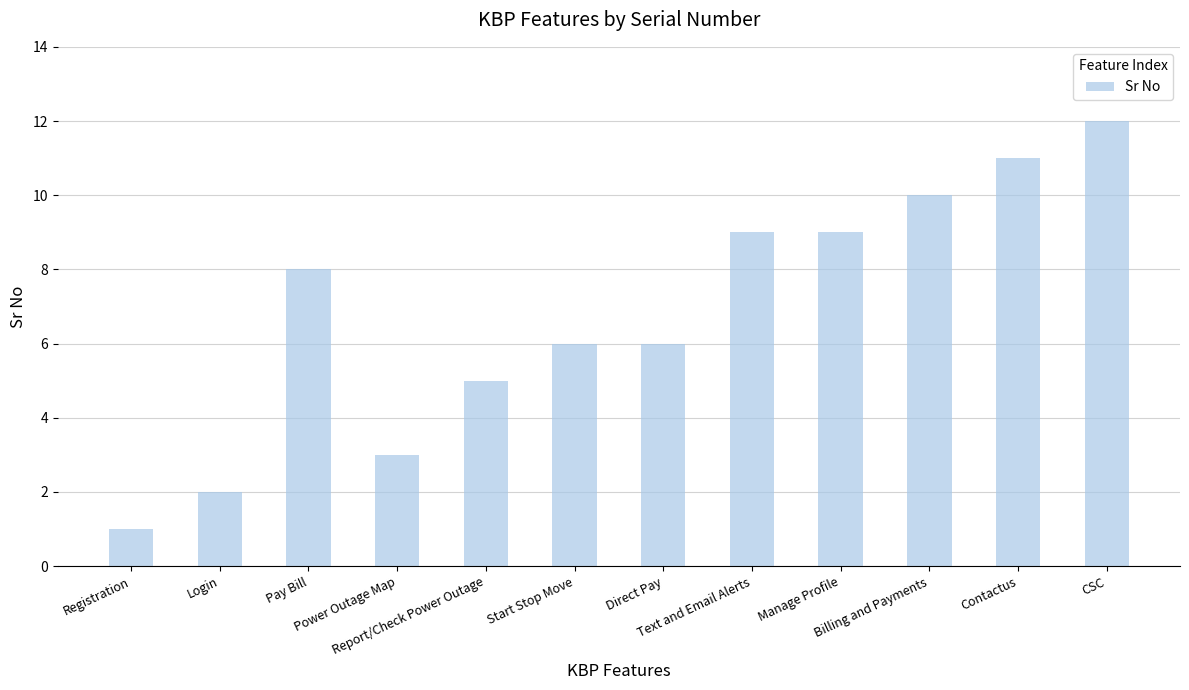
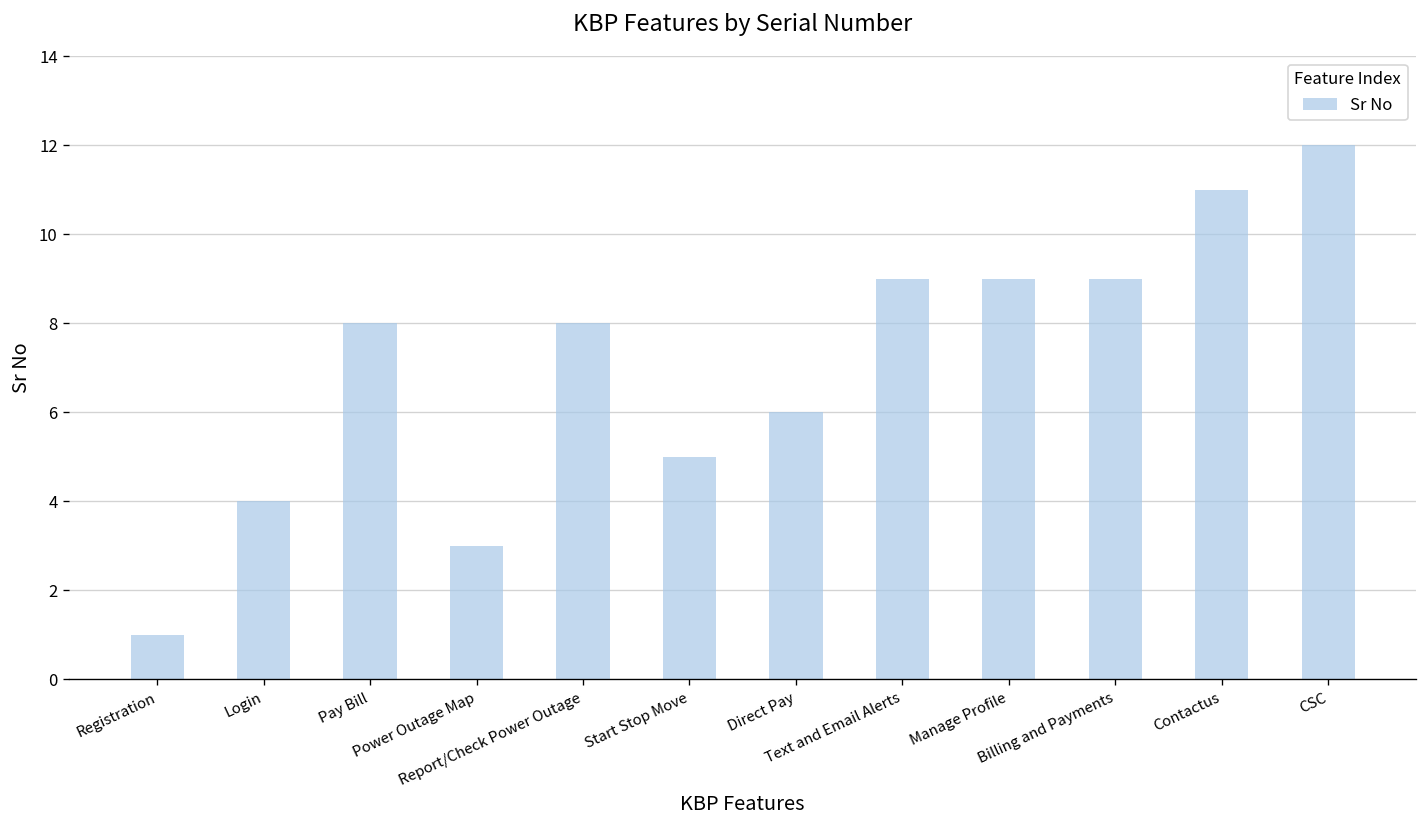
Login: 2 -> 4
Report/Check Power Outage: 5 -> 8
Start Stop Move: 6 -> 5
Billing and Payments: 10 -> 9
